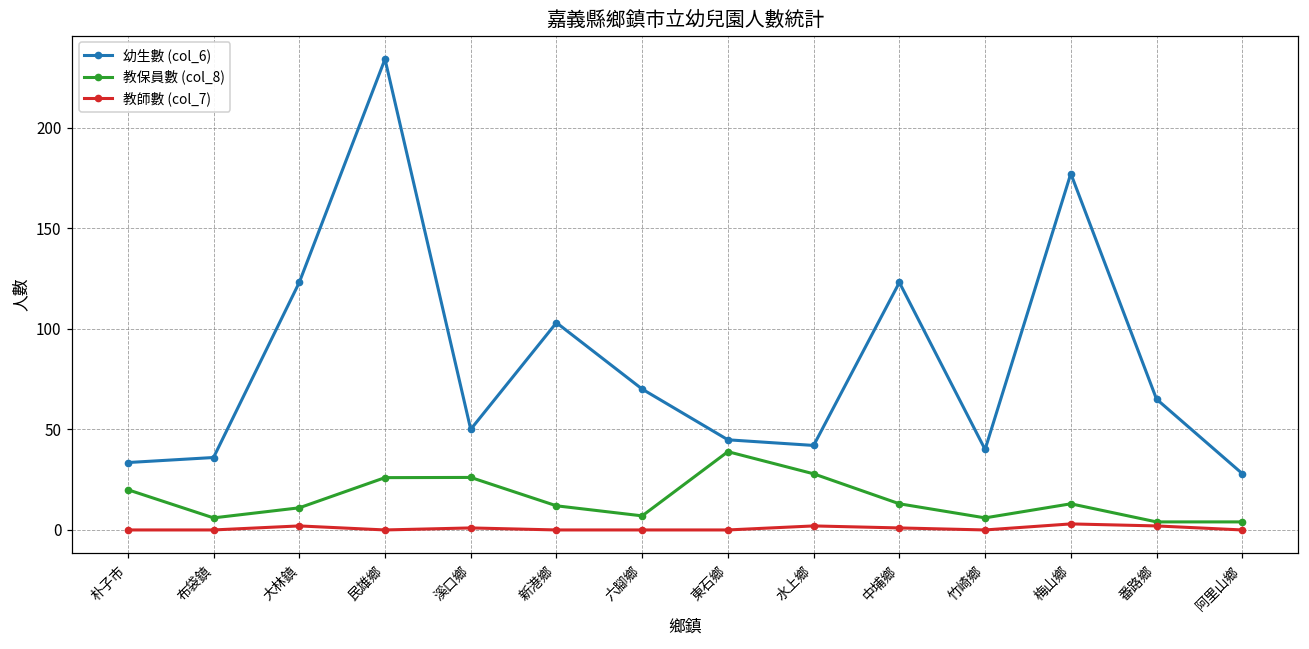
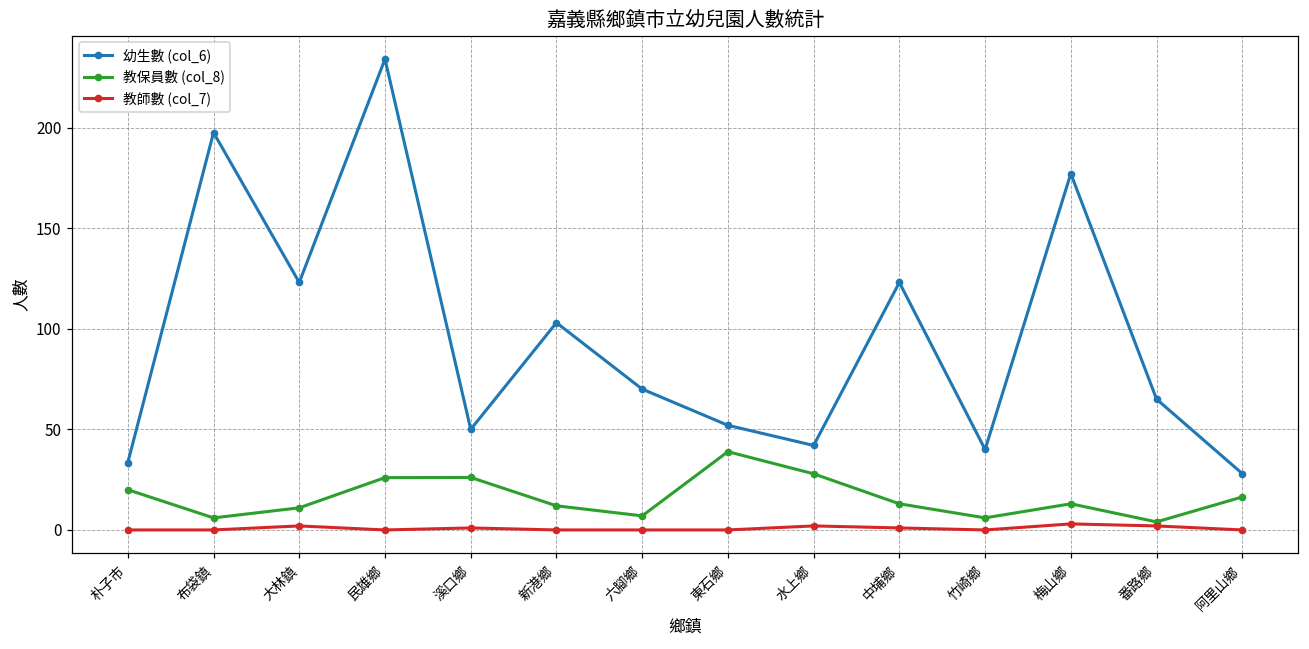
幼生數 (col_6), 布袋鎮: 36 -> 198
幼生數 (col_6), 東石鄉: 45 -> 52
教保員數 (col_8), 阿里山鄉: 4 -> 16
